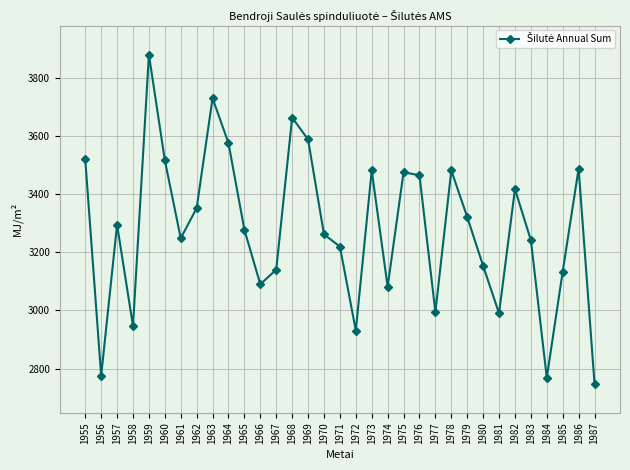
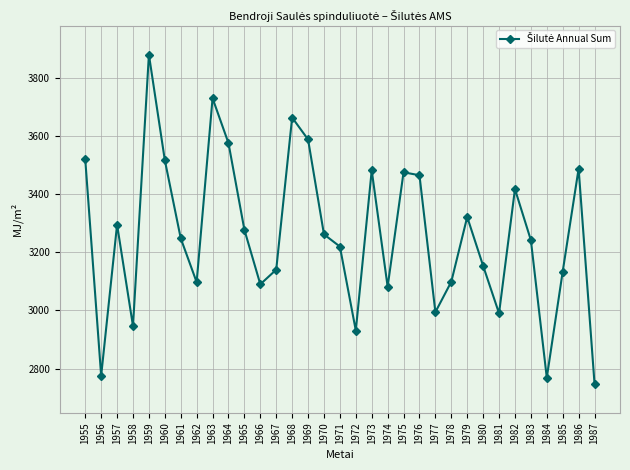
1962: 3350 -> 3100
1978: 3480 -> 3100
